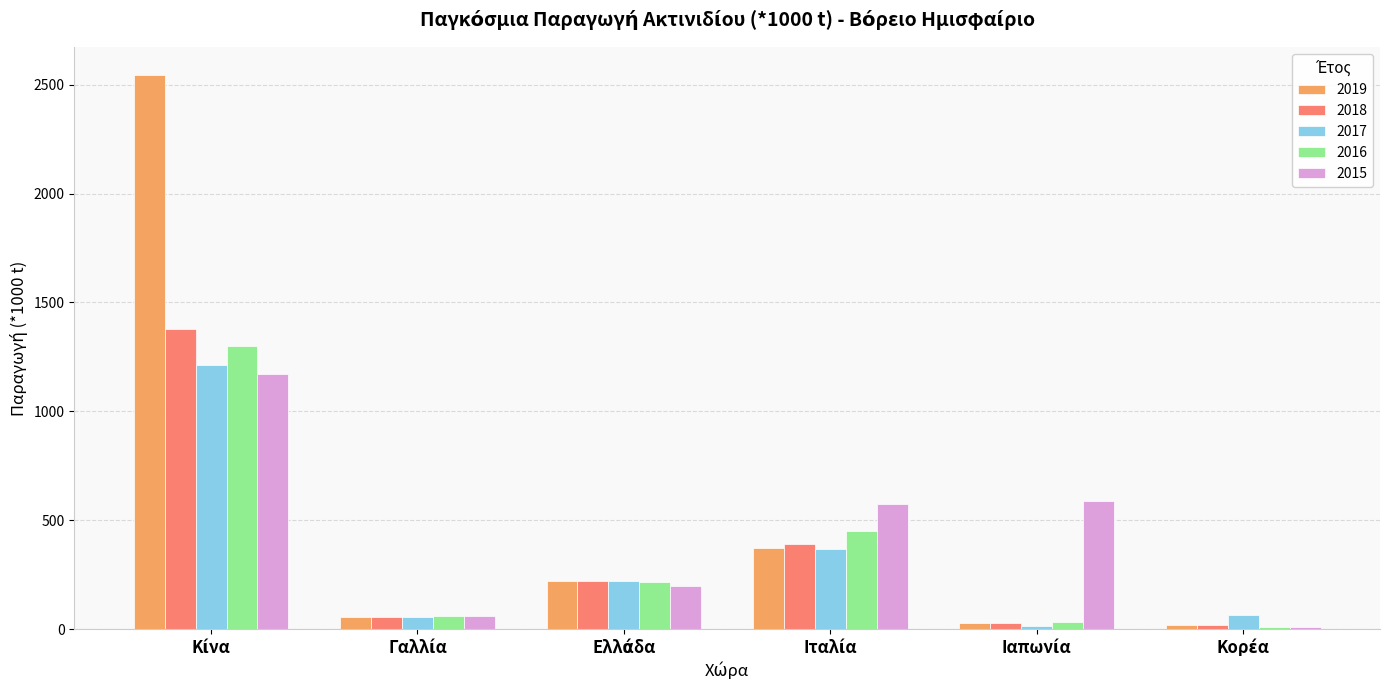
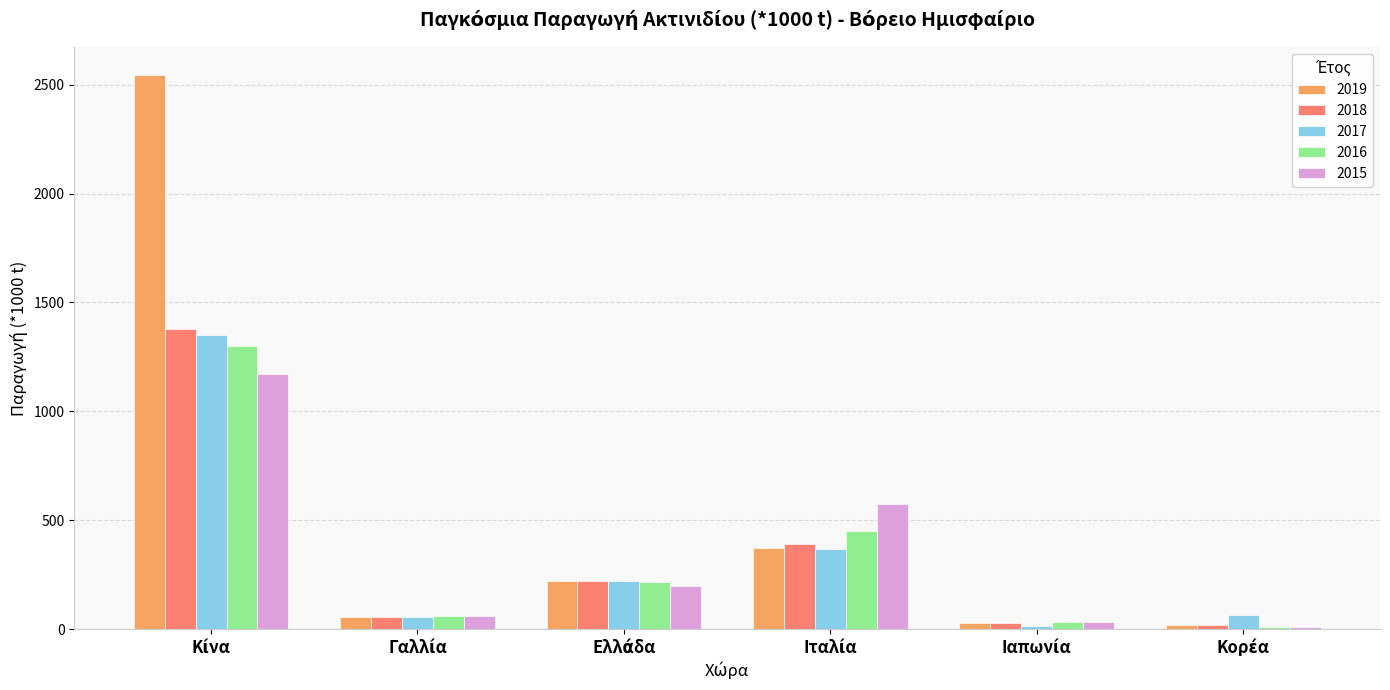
2017, Κίνα: 1220 -> 1350
2015, Ιαπωνία: 590 -> 30
